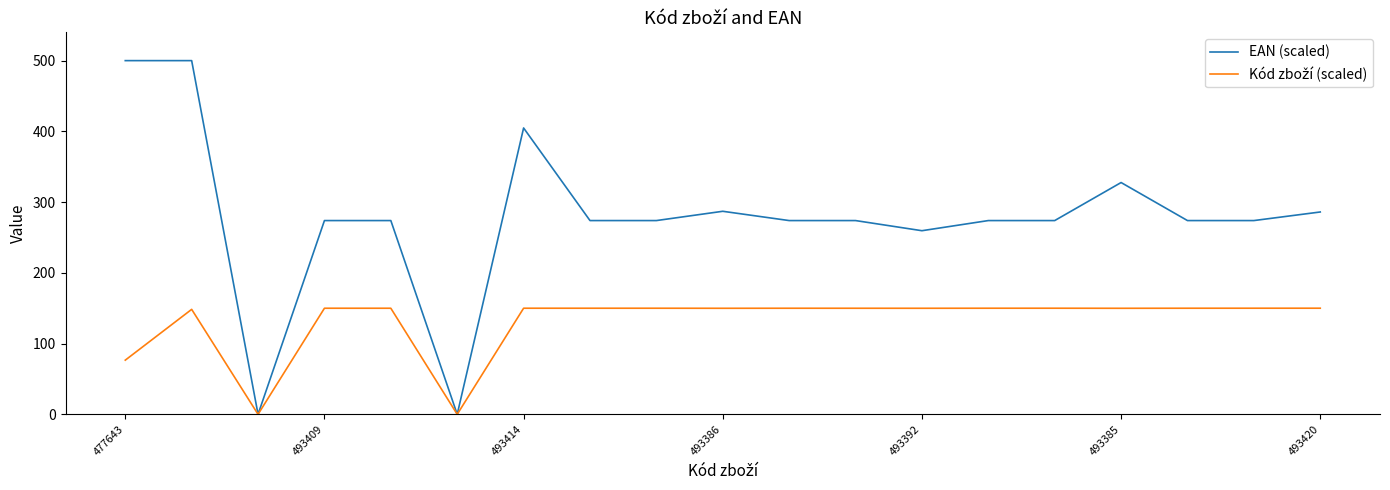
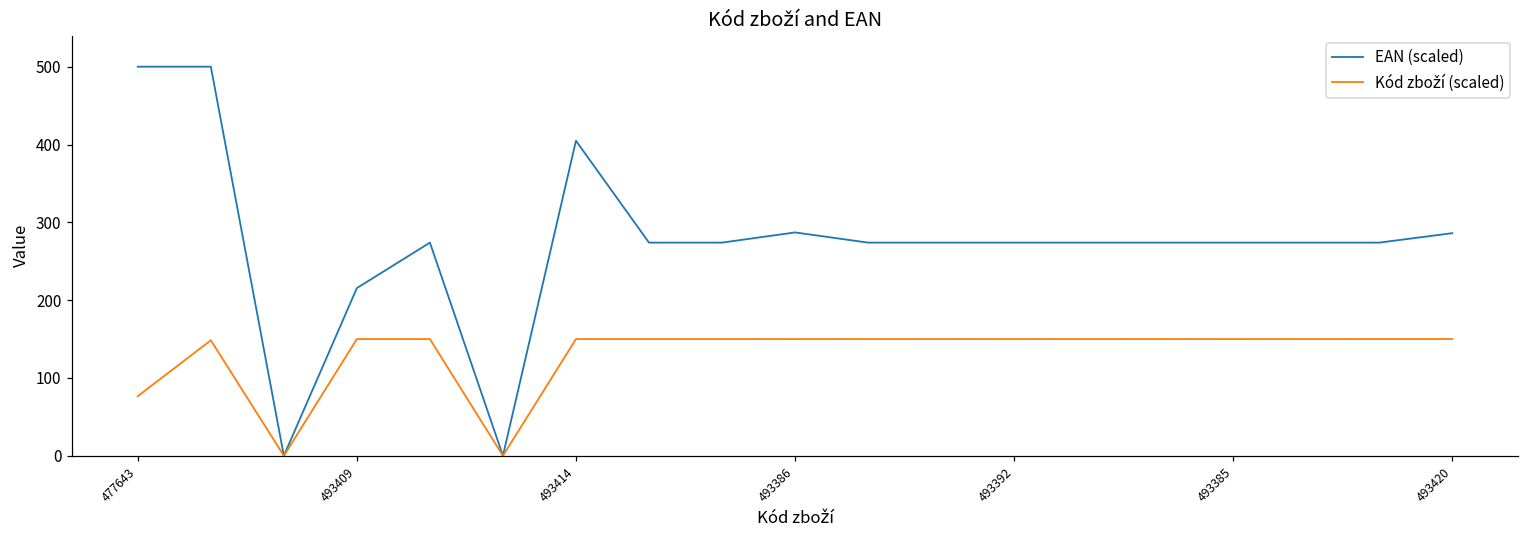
EAN (scaled), 493409: 270 -> 220
EAN (scaled), 493392: 260 -> 270
EAN (scaled), 493385: 330 -> 270
